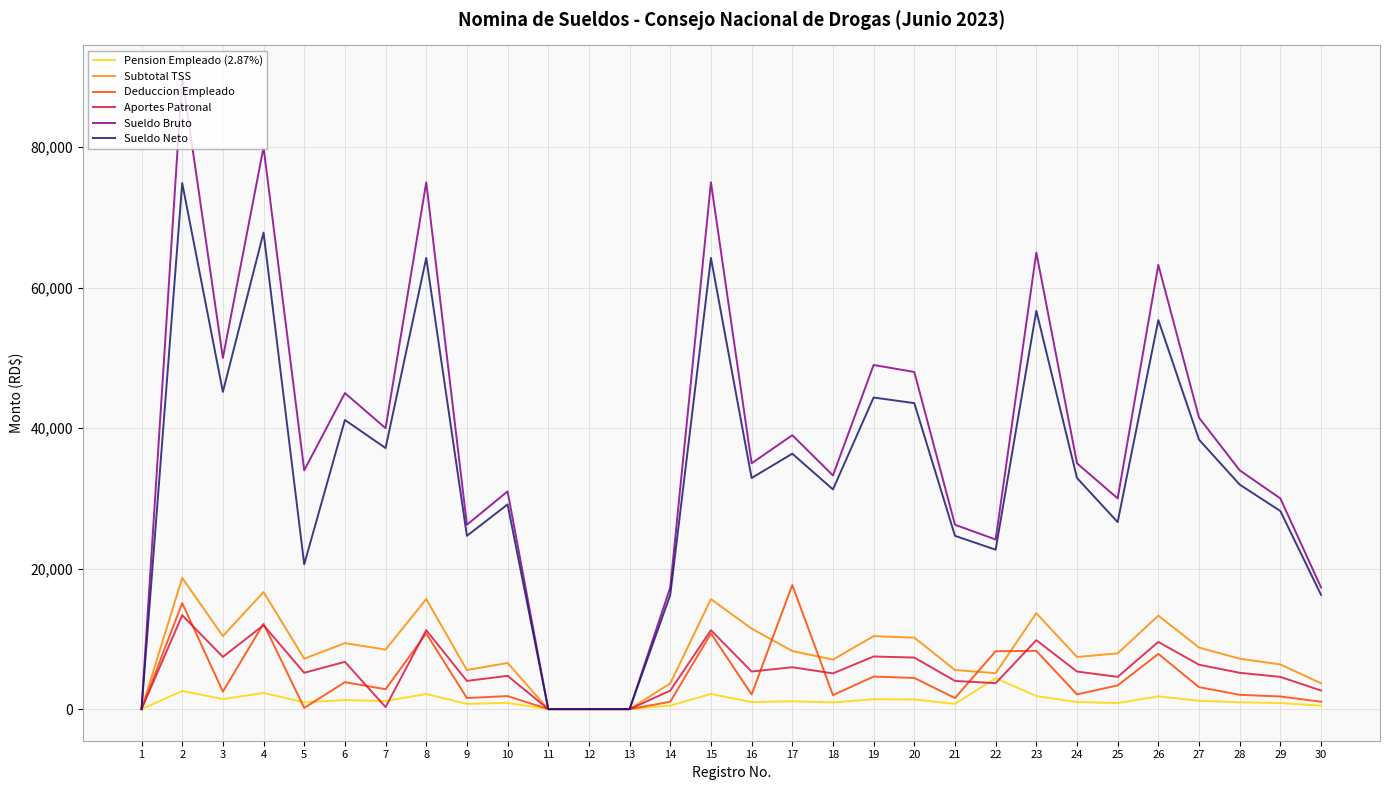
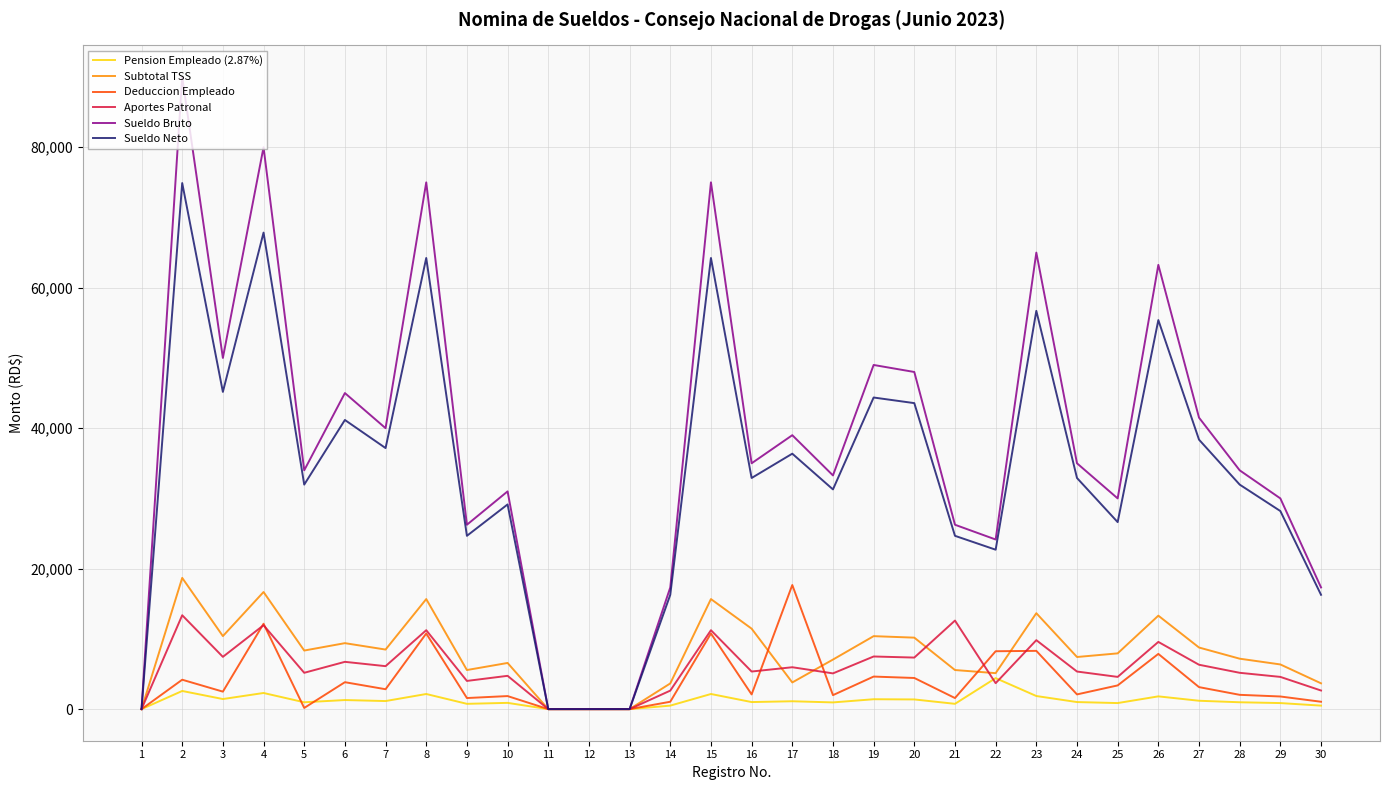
Deduccion Empleado, 2: 15,000 -> 4,000
Subtotal TSS, 5: 7,000 -> 8,000
Sueldo Neto, 5: 21,000 -> 32,000
Aportes Patronal, 7: 0 -> 6,000
Subtotal TSS, 17: 8,000 -> 4,000
Aportes Patronal, 21: 4,000 -> 13,000
